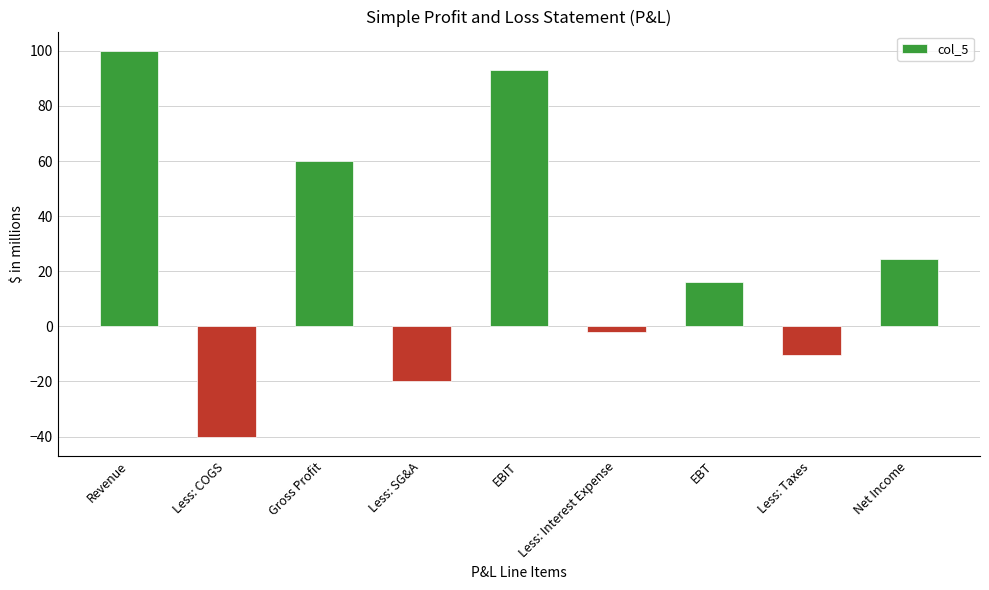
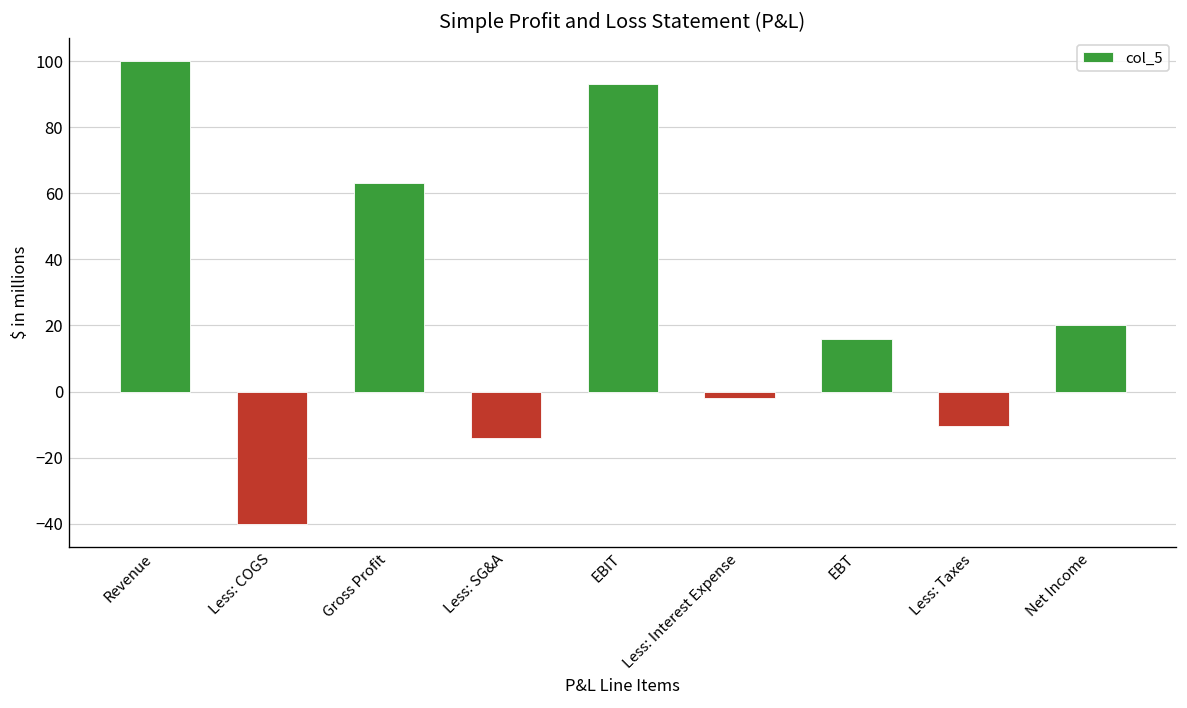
Gross Profit: 60 -> 63
Less: SG&A: -20 -> -14
Net Income: 25 -> 20
